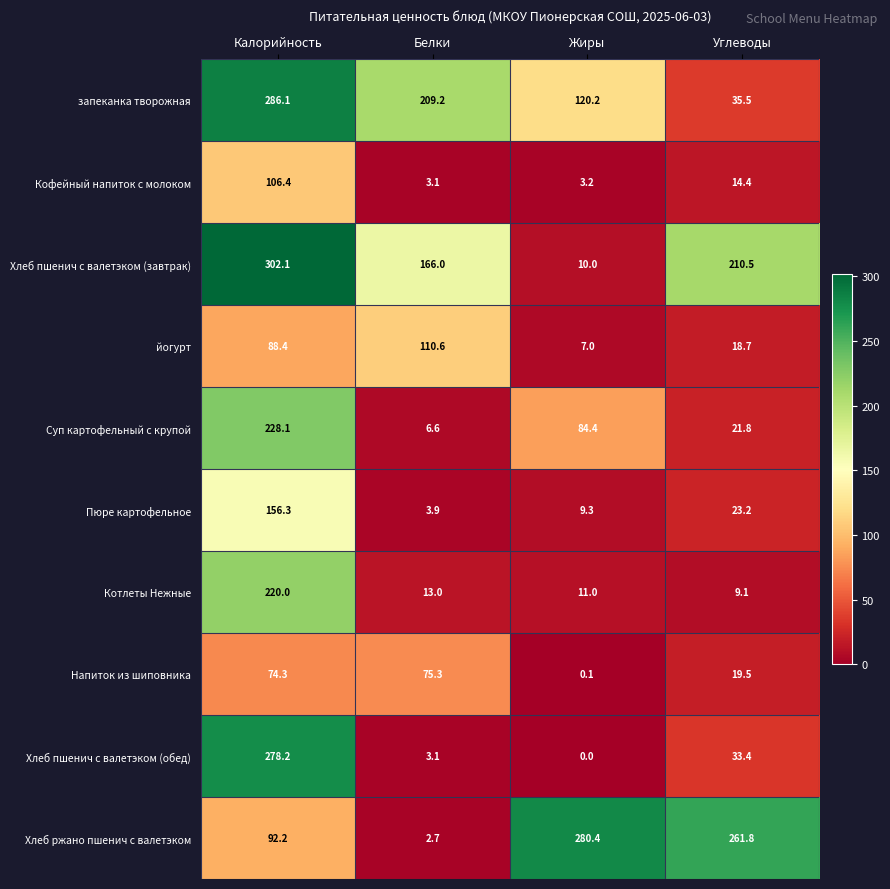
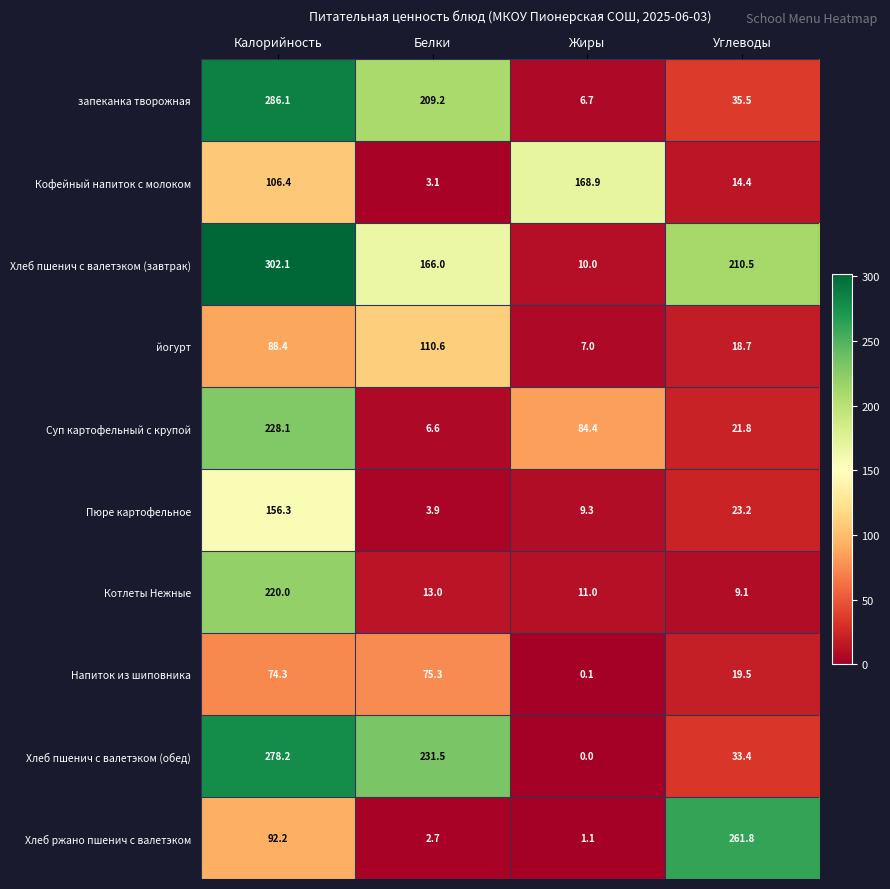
запеканка творожная, Жиры: 120.2 -> 6.7
Кофейный напиток с молоком, Жиры: 3.2 -> 168.9
Хлеб пшенич с валетэком (обед), Белки: 3.1 -> 231.5
Хлеб ржано пшенич с валетэком, Жиры: 280.4 -> 1.1
